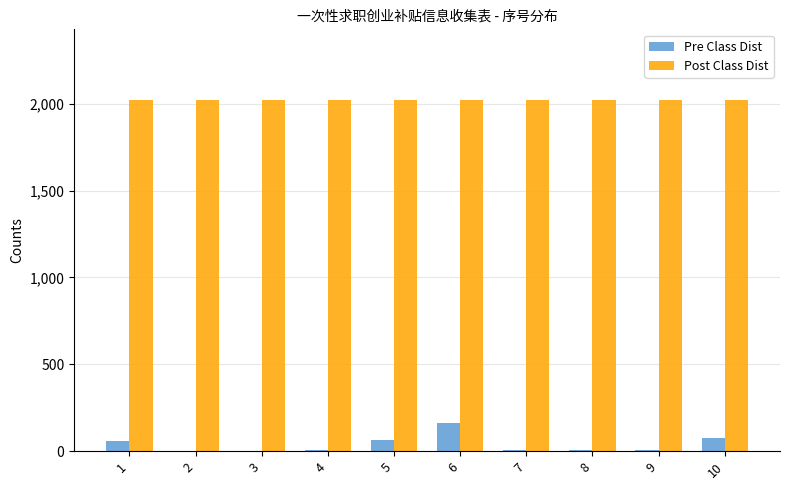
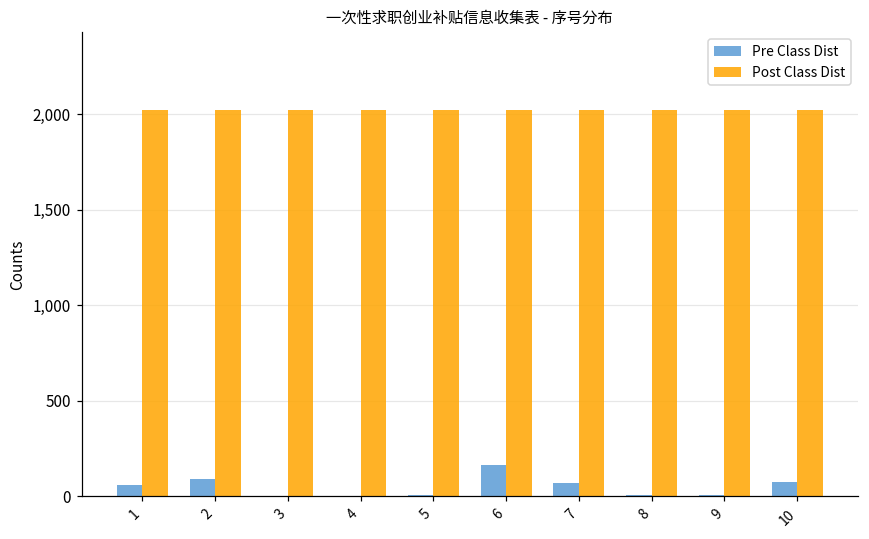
Pre Class Dist, 2: 0 -> 90
Pre Class Dist, 5: 60 -> 10
Pre Class Dist, 7: 10 -> 70
